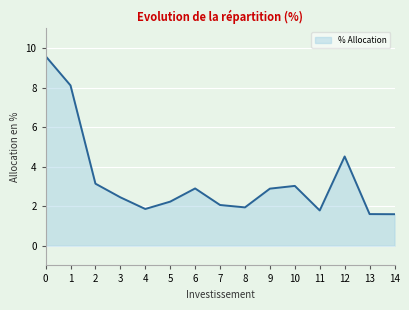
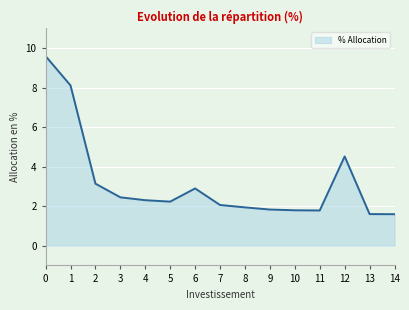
4: 1.9 -> 2.3
9: 2.9 -> 1.8
10: 3.0 -> 1.8
